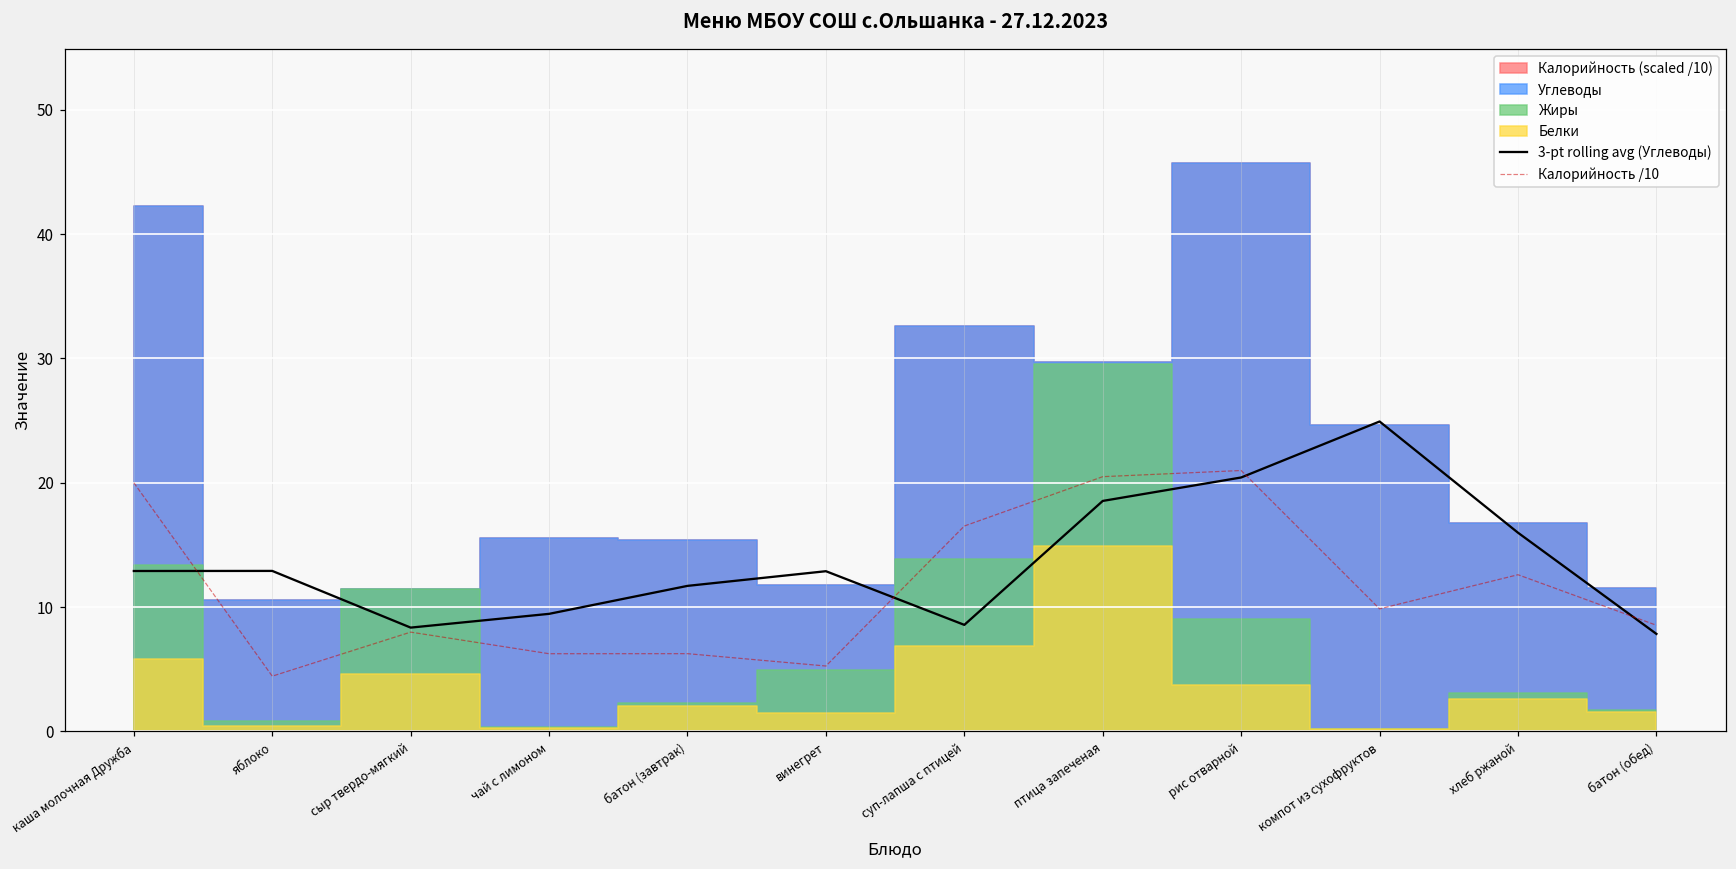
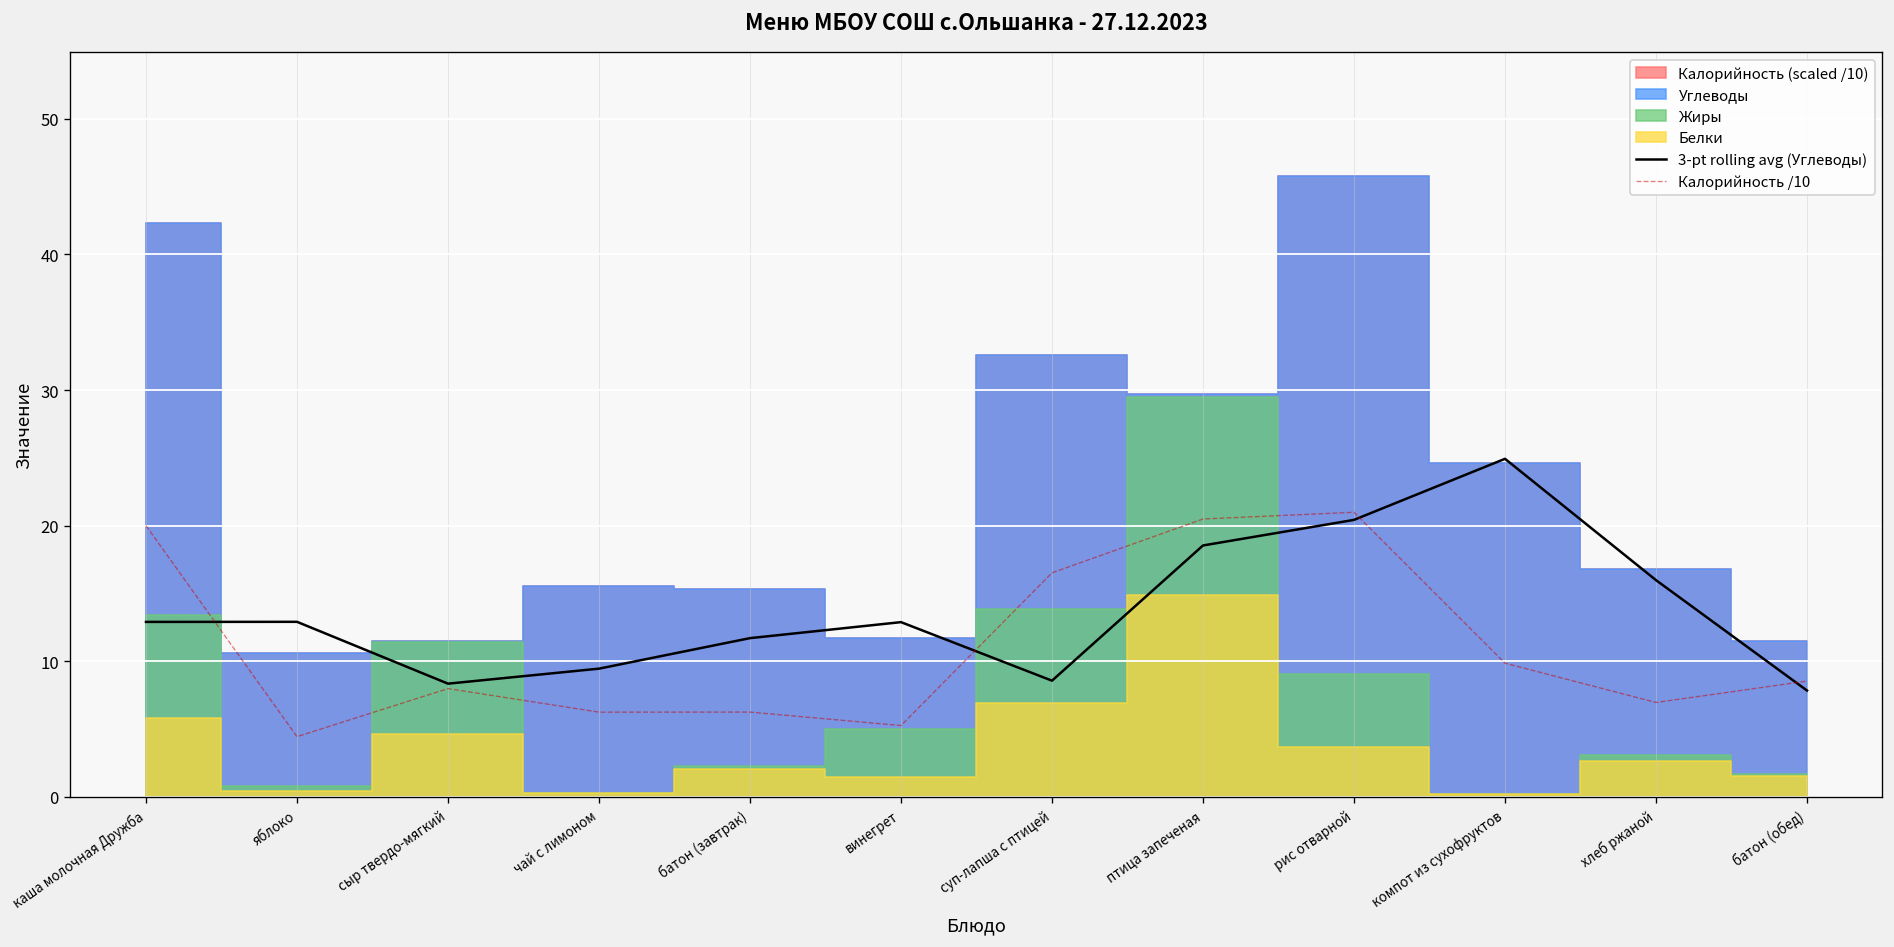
Калорийность /10, хлеб ржаной: 12.6 -> 7.0
